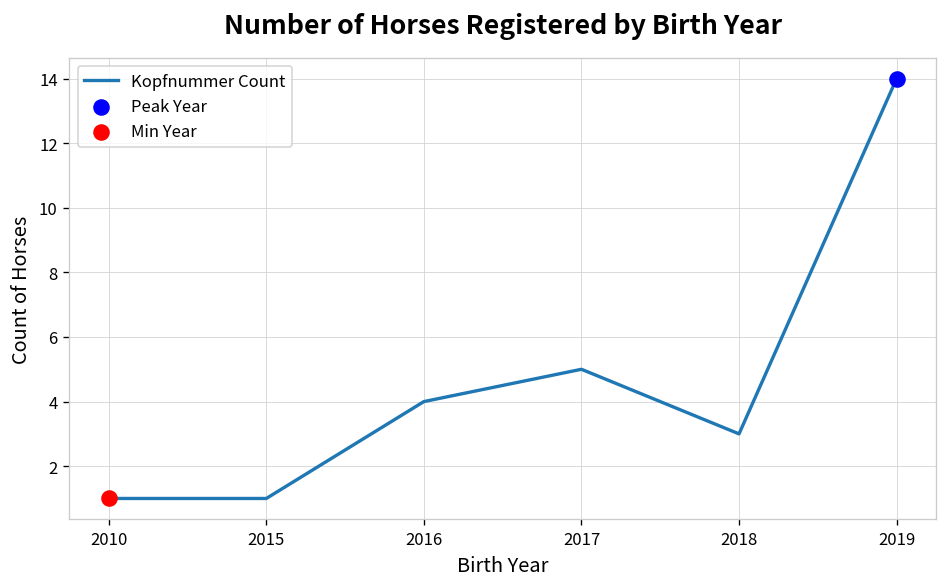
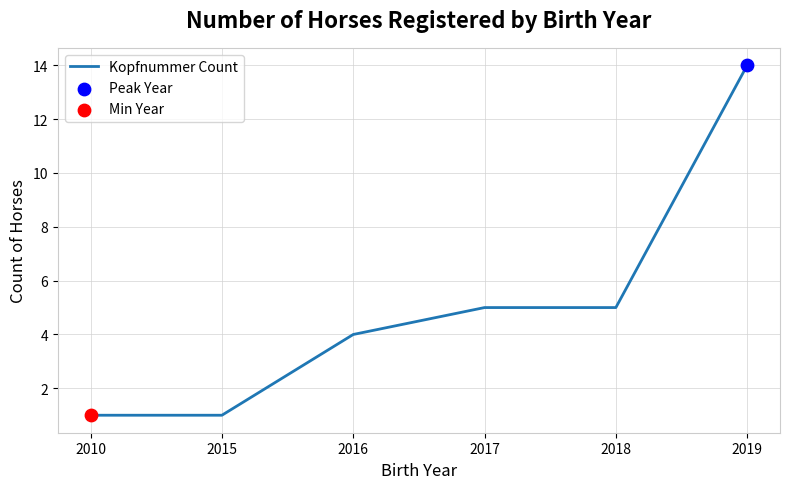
Kopfnummer Count, 2018: 3 -> 5
